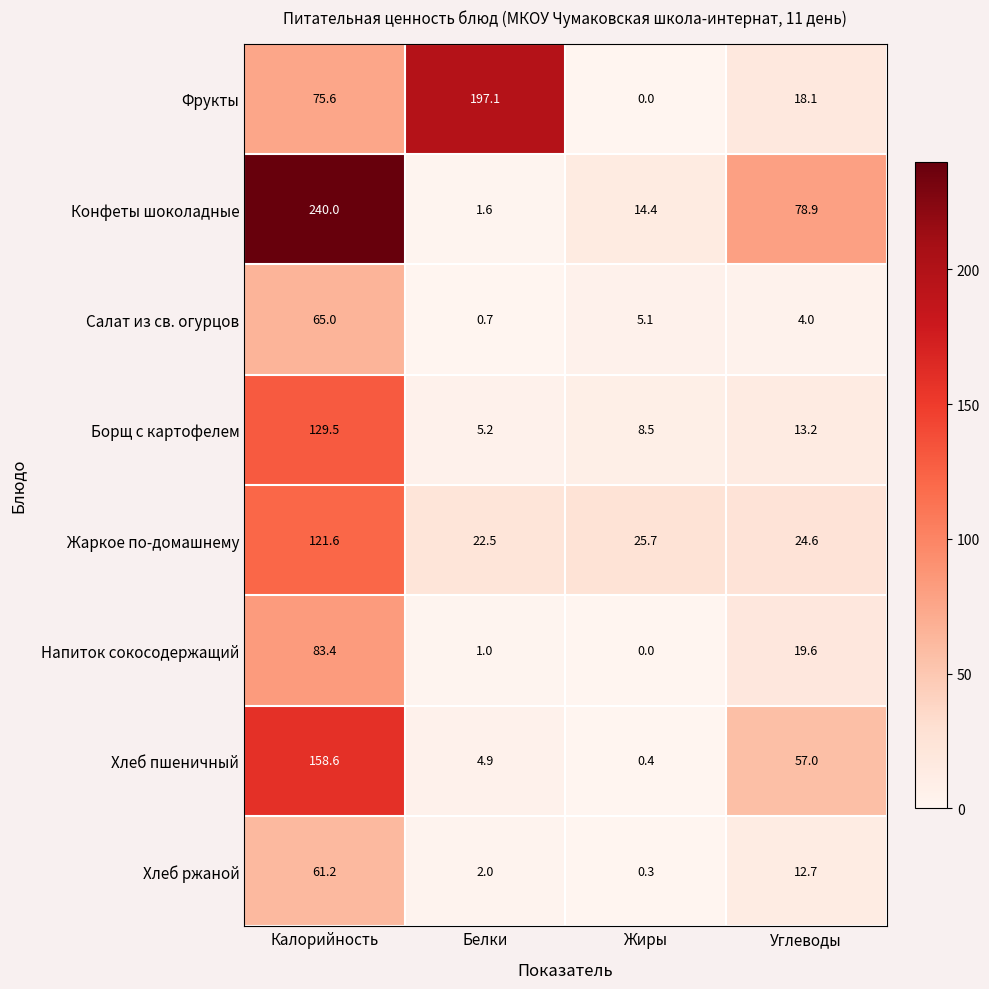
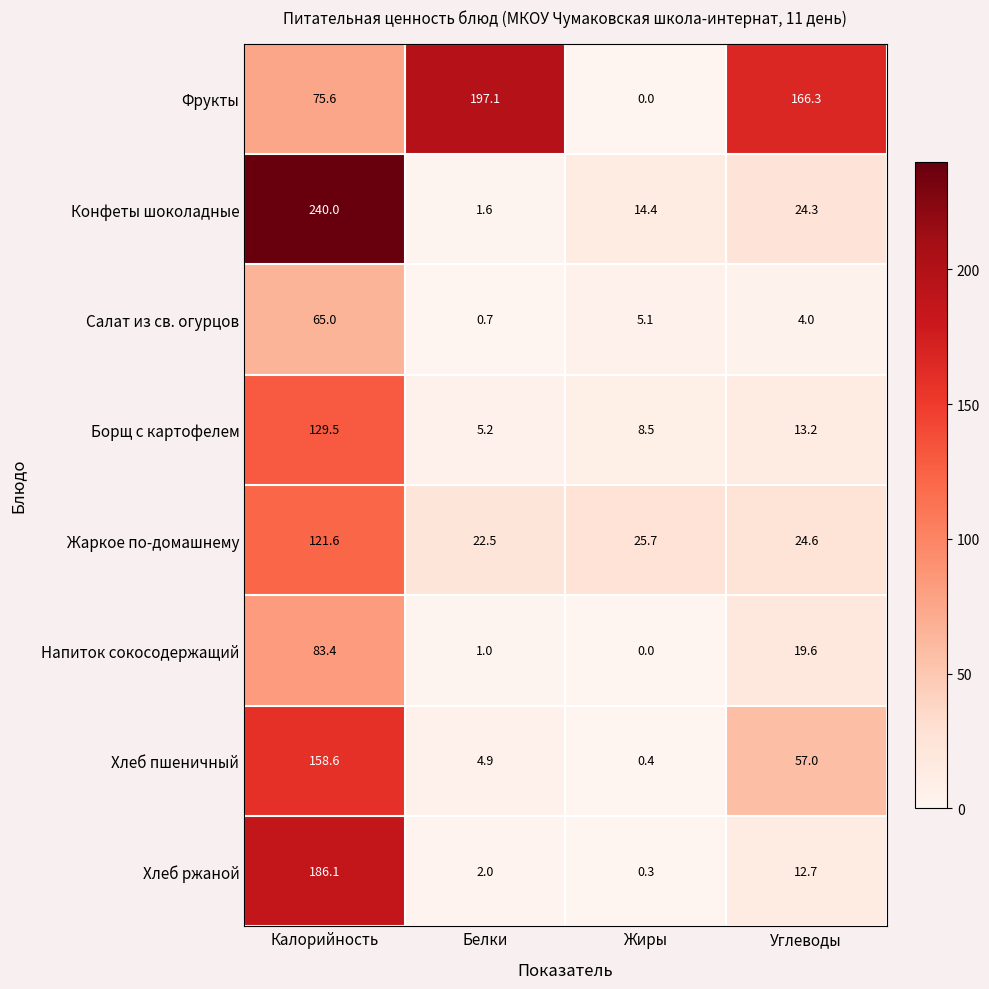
Фрукты, Углеводы: 18.1 -> 166.3
Конфеты шоколадные, Углеводы: 78.9 -> 24.3
Хлеб ржаной, Калорийность: 61.2 -> 186.1
